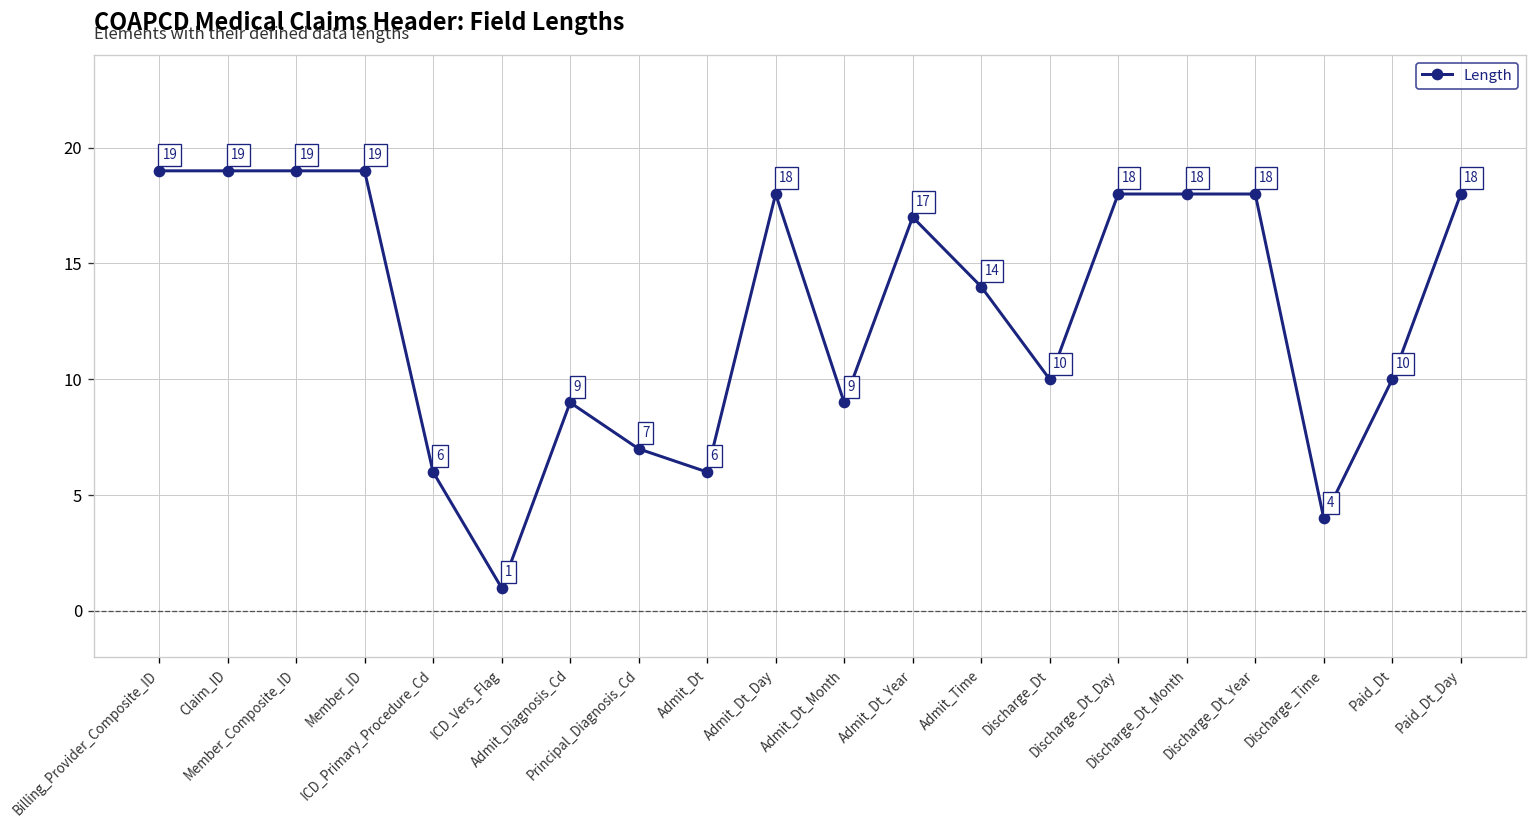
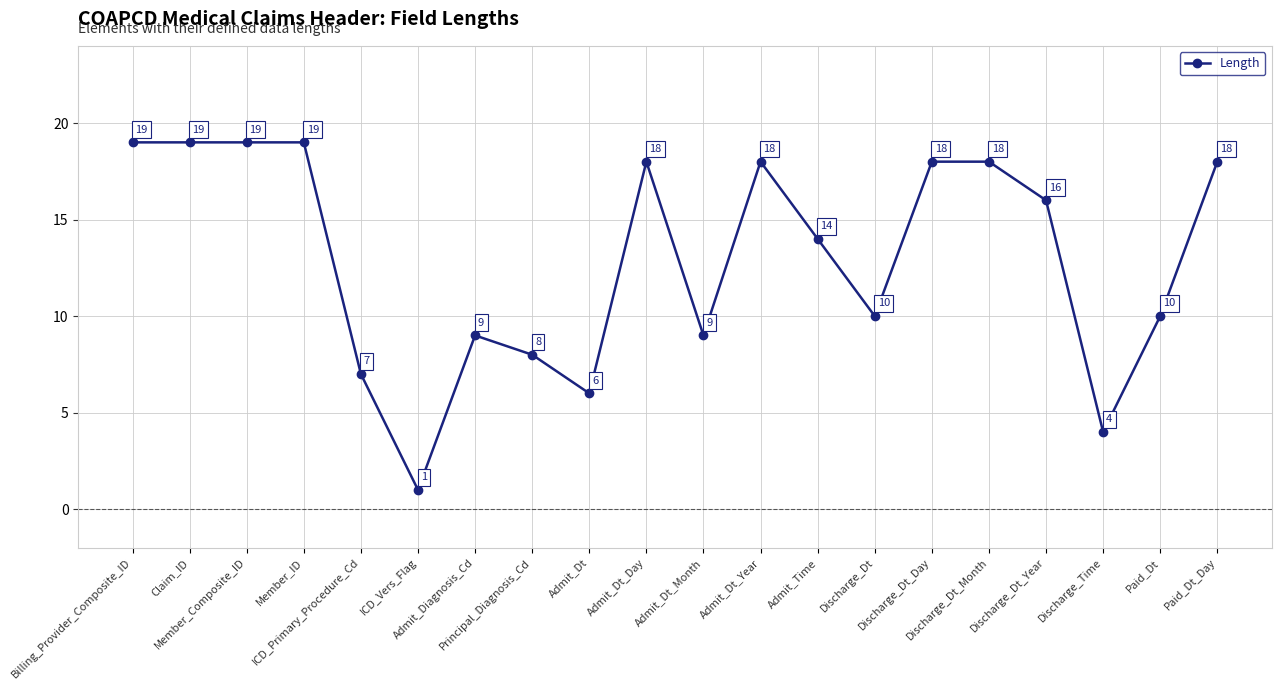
ICD_Primary_Procedure_Cd: 6 -> 7
Principal_Diagnosis_Cd: 7 -> 8
Admit_Dt_Year: 17 -> 18
Discharge_Dt_Year: 18 -> 16
